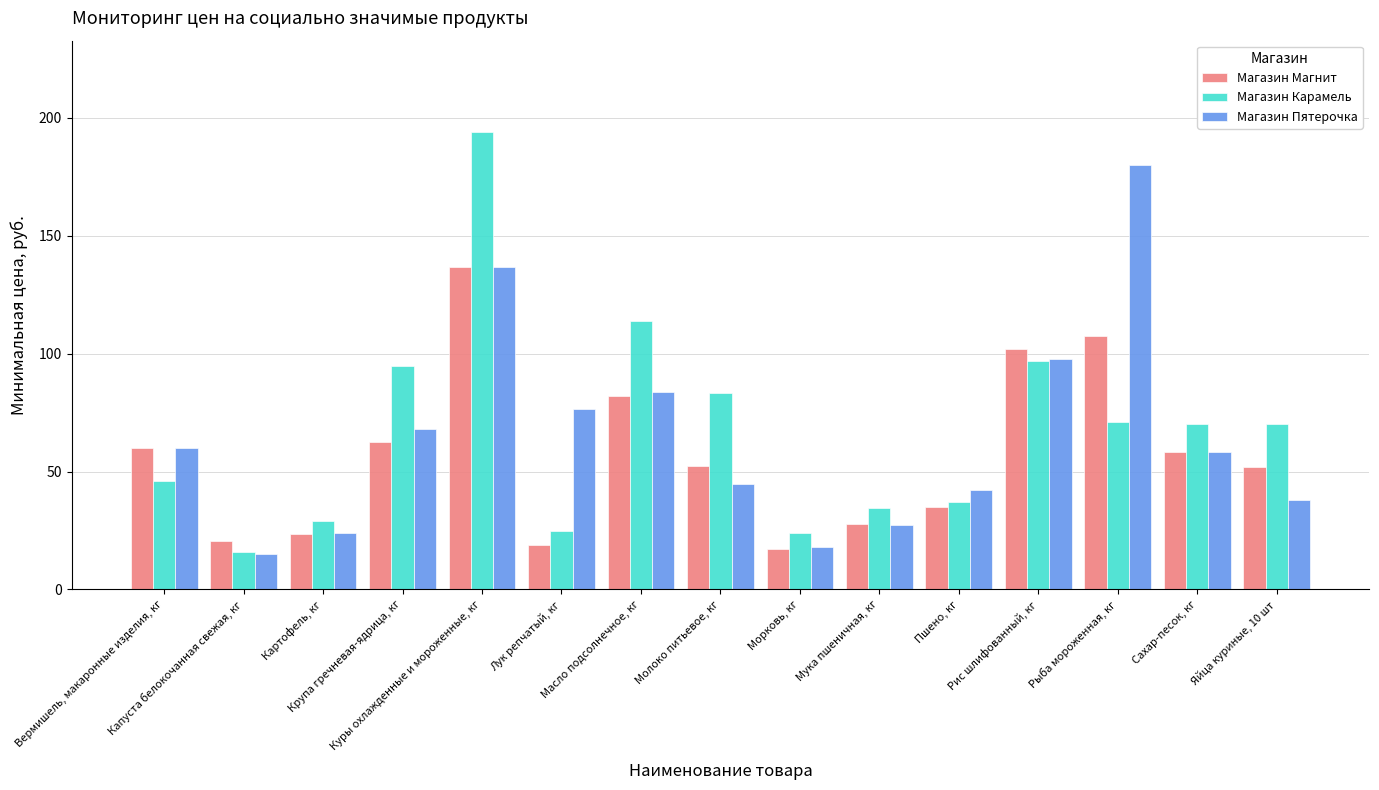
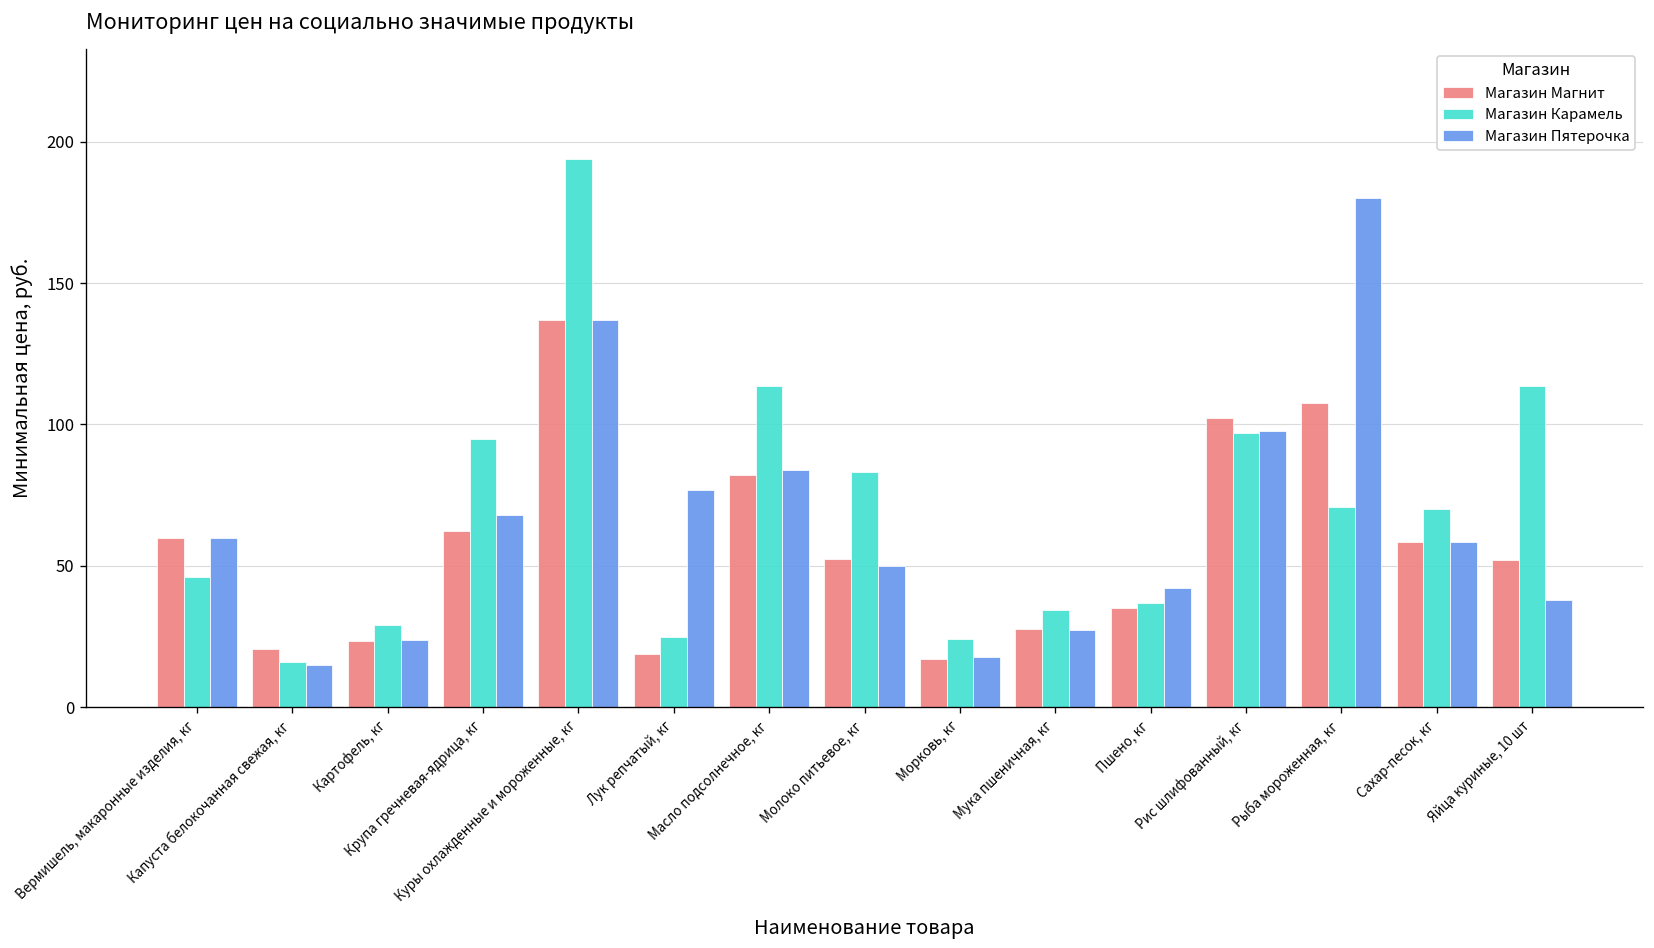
Магазин Пятерочка, Молоко питьевое, кг: 45 -> 50
Магазин Карамель, Яйца куриные, 10 шт: 70 -> 114
